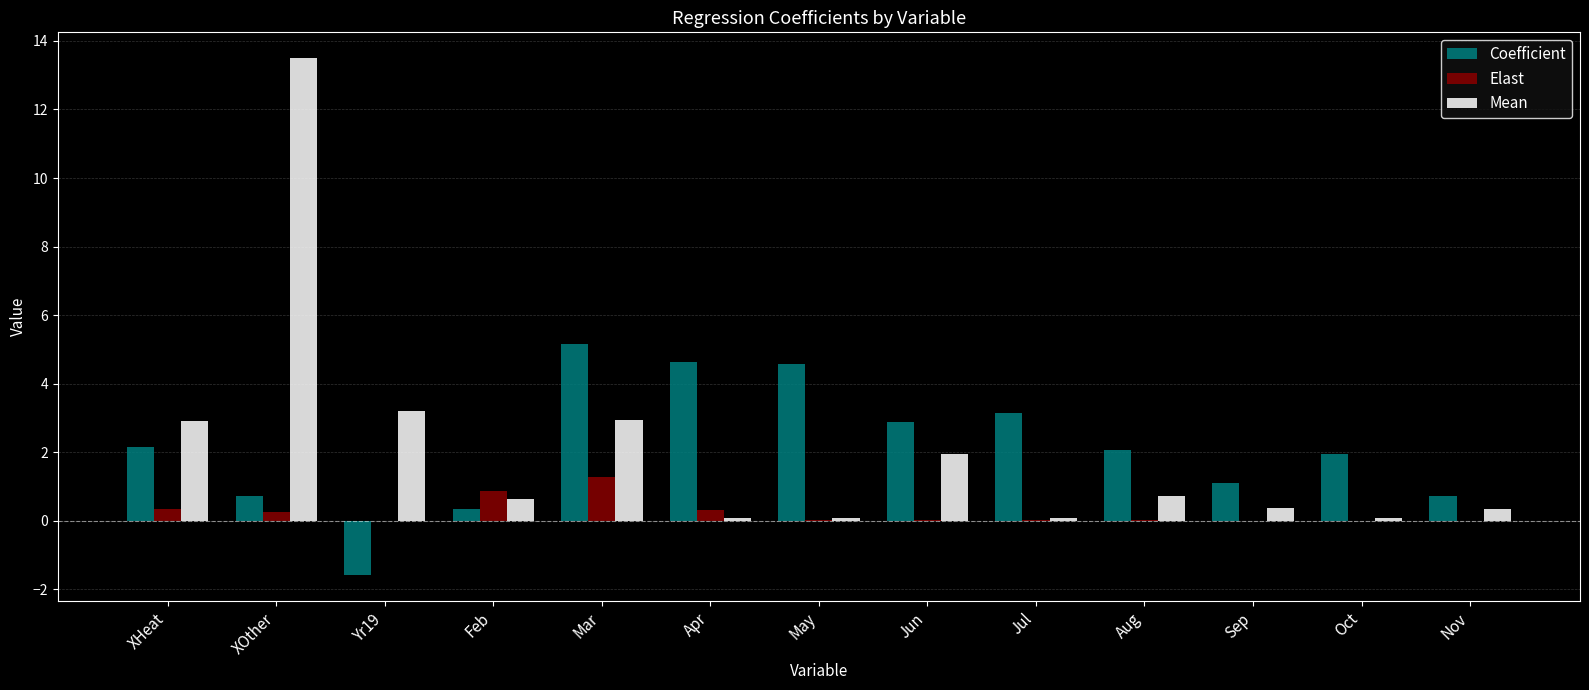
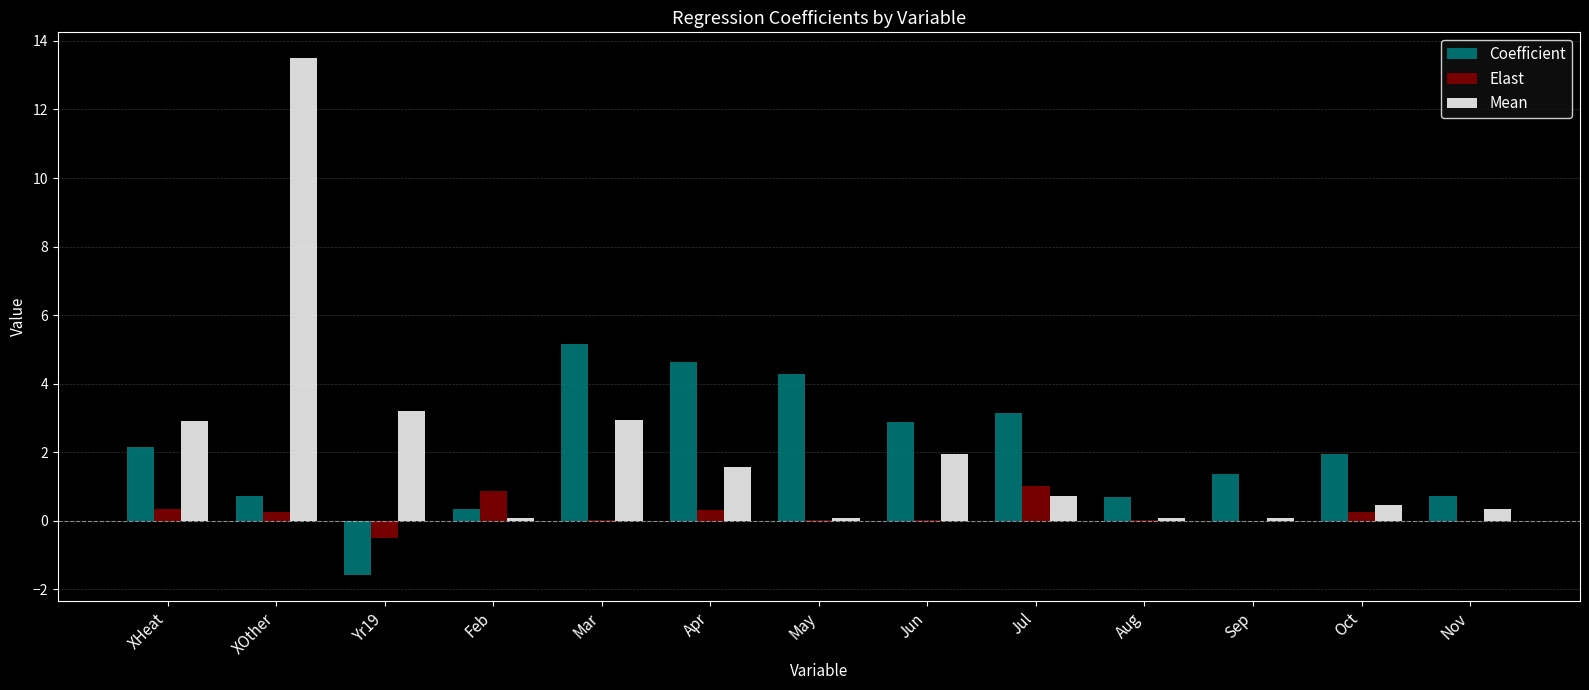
Elast, Yr19: 0.0 -> -0.5
Mean, Feb: 0.6 -> 0.1
Elast, Mar: 1.3 -> 0.0
Mean, Apr: 0.1 -> 1.6
Coefficient, May: 4.6 -> 4.3
Elast, Jul: 0.0 -> 1.0
Mean, Jul: 0.1 -> 0.7
Coefficient, Aug: 2.1 -> 0.7
Mean, Aug: 0.7 -> 0.1
Coefficient, Sep: 1.1 -> 1.4
Mean, Sep: 0.4 -> 0.1
Elast, Oct: 0.0 -> 0.3
Mean, Oct: 0.1 -> 0.5
